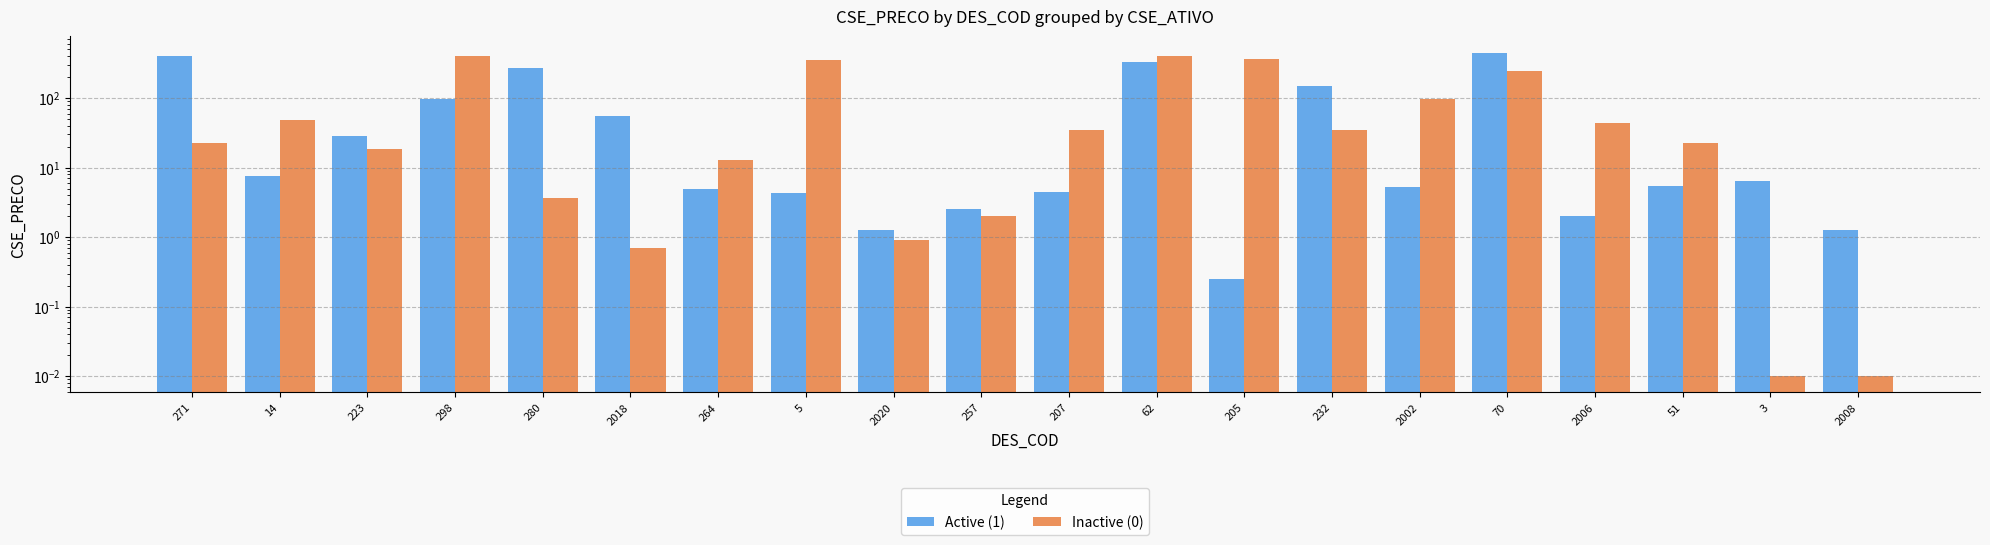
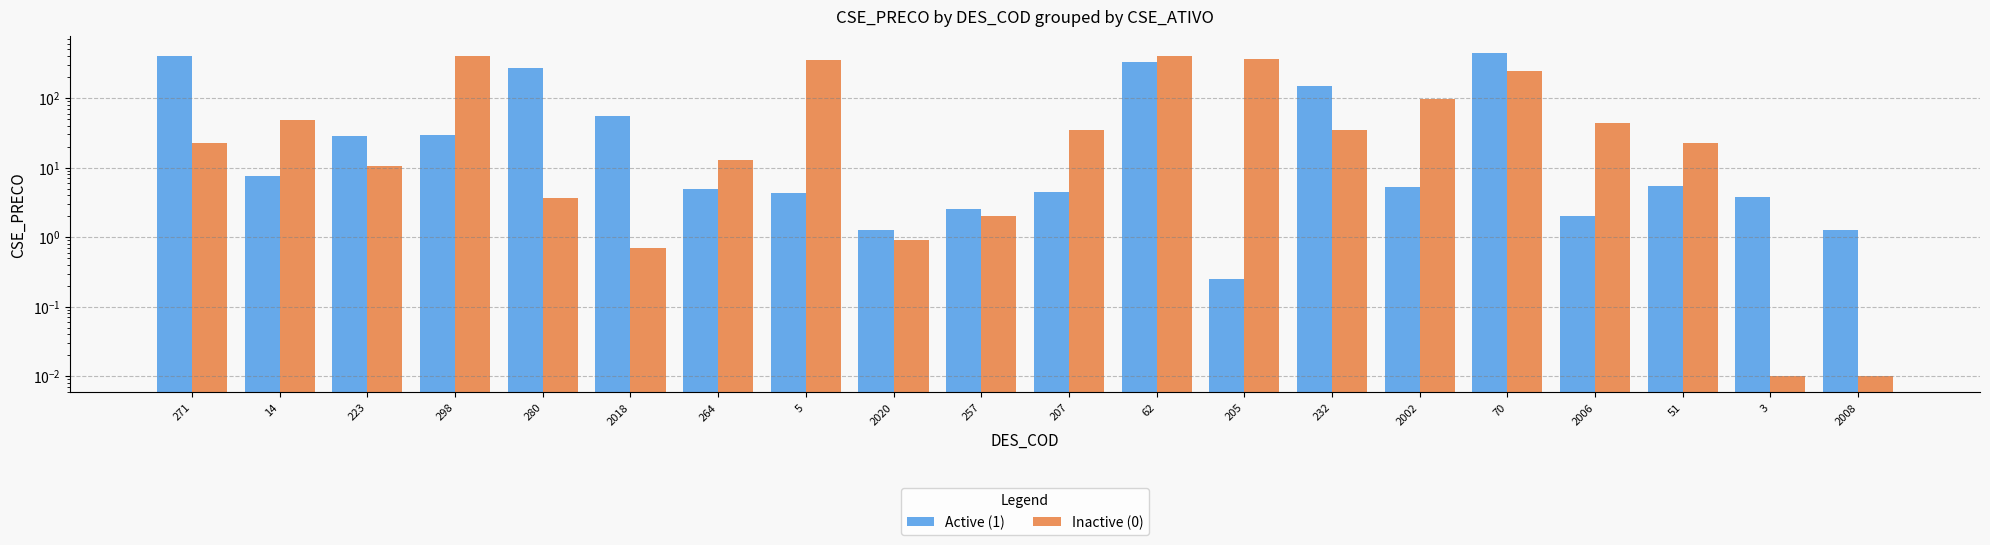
Inactive (0), 223: 18 -> 11
Active (1), 298: 100 -> 30
Active (1), 3: 6 -> 4
